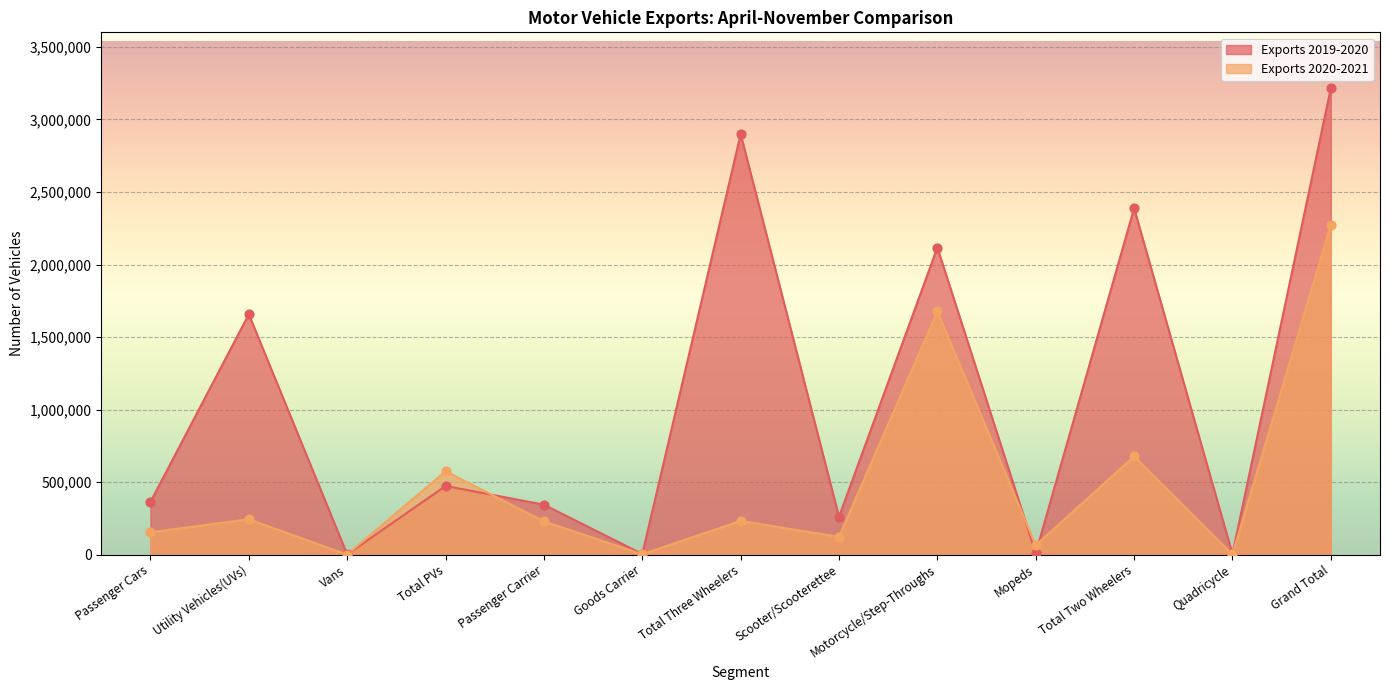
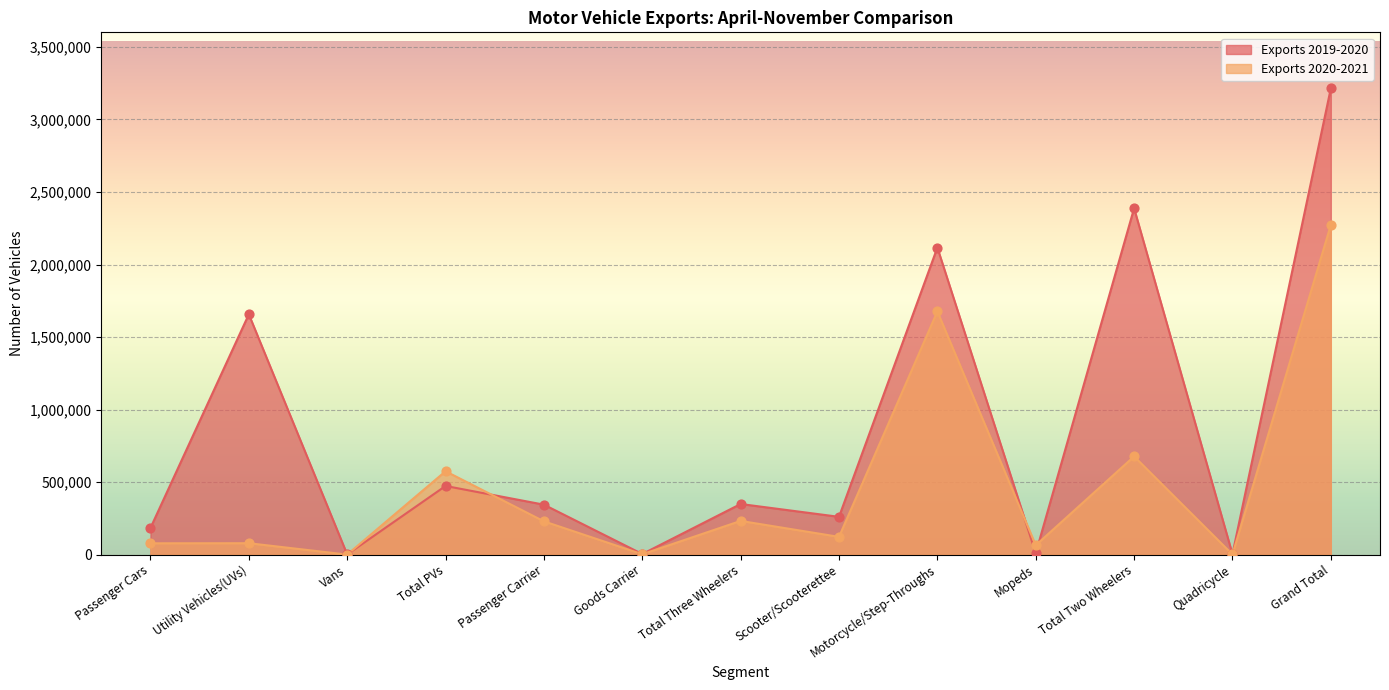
Exports 2019-2020, Passenger Cars: 360,000 -> 180,000
Exports 2020-2021, Passenger Cars: 150,000 -> 80,000
Exports 2020-2021, Utility Vehicles(UVs): 240,000 -> 80,000
Exports 2019-2020, Total Three Wheelers: 2,900,000 -> 350,000
